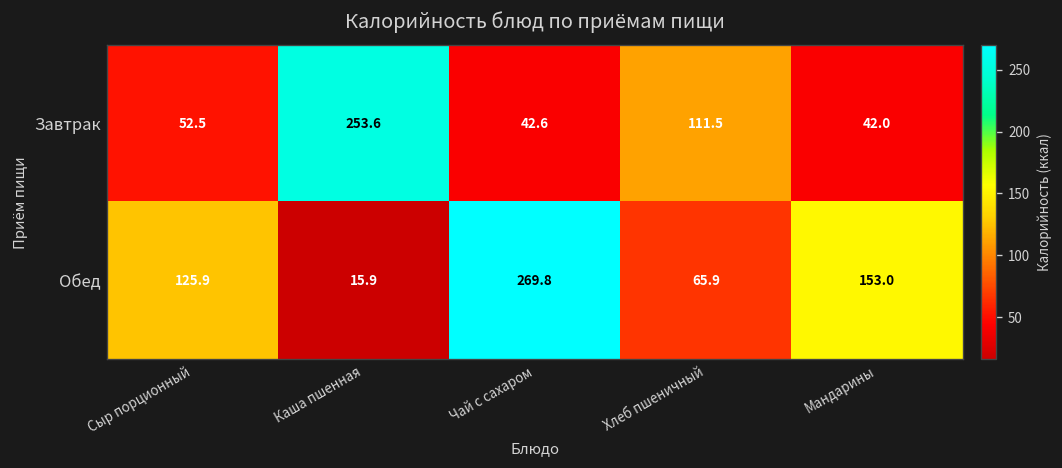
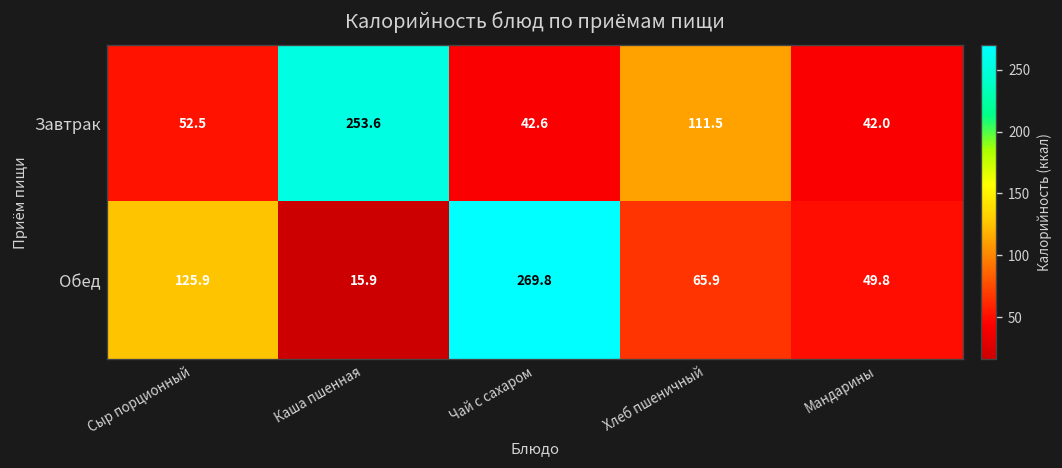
Обед, Мандарины: 153.0 -> 49.8
